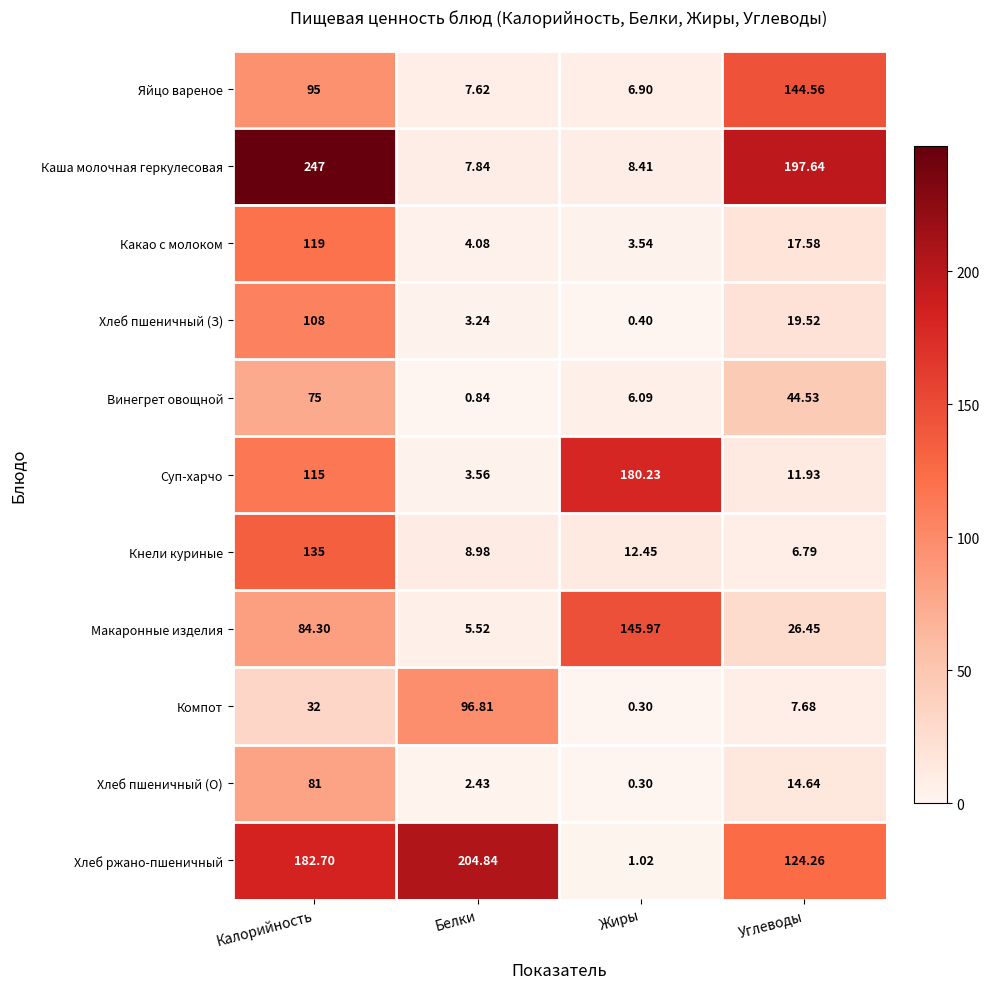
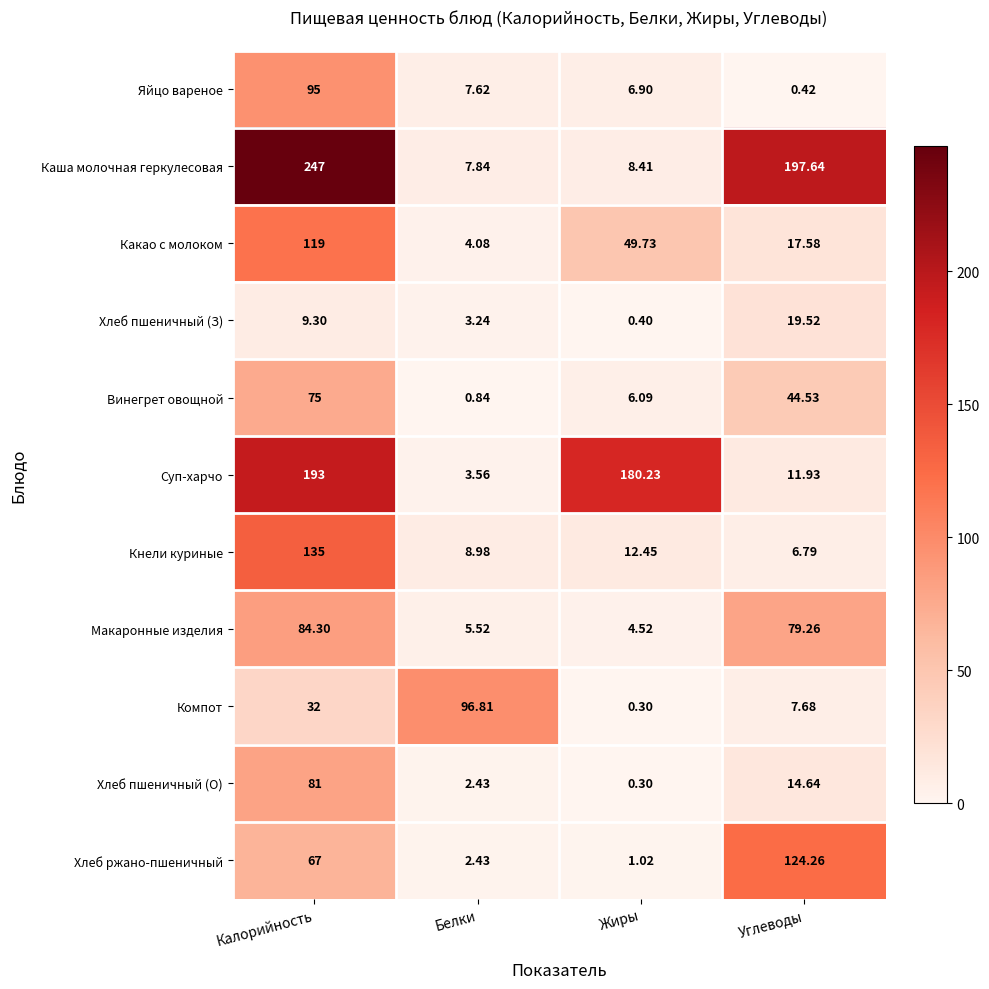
Яйцо вареное, Углеводы: 144.56 -> 0.42
Какао с молоком, Жиры: 3.54 -> 49.73
Хлеб пшеничный (З), Калорийность: 108 -> 9.30
Суп-харчо, Калорийность: 115 -> 193
Макаронные изделия, Жиры: 145.97 -> 4.52
Макаронные изделия, Углеводы: 26.45 -> 79.26
Хлеб ржано-пшеничный, Калорийность: 182.70 -> 67
Хлеб ржано-пшеничный, Белки: 204.84 -> 2.43
